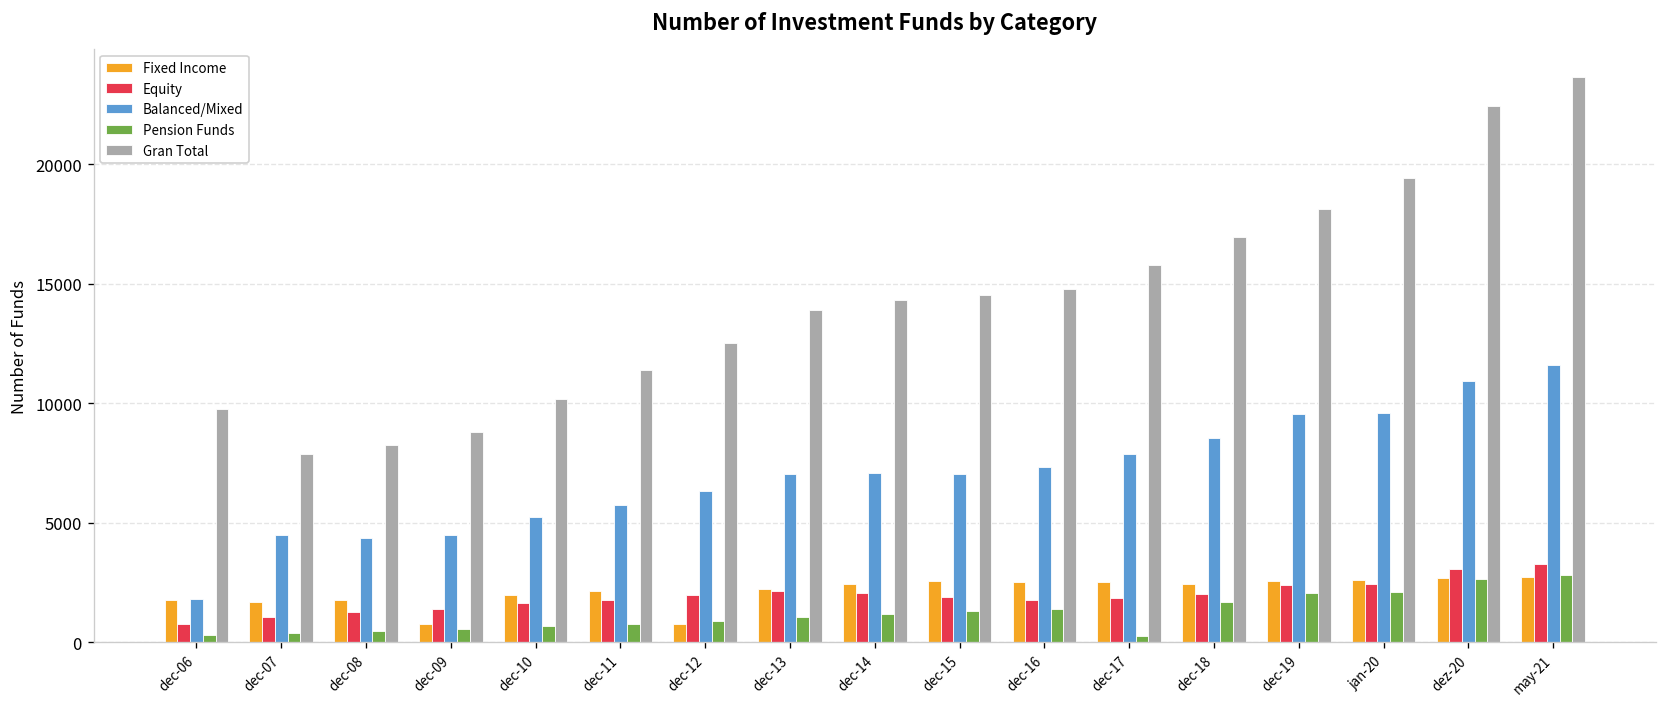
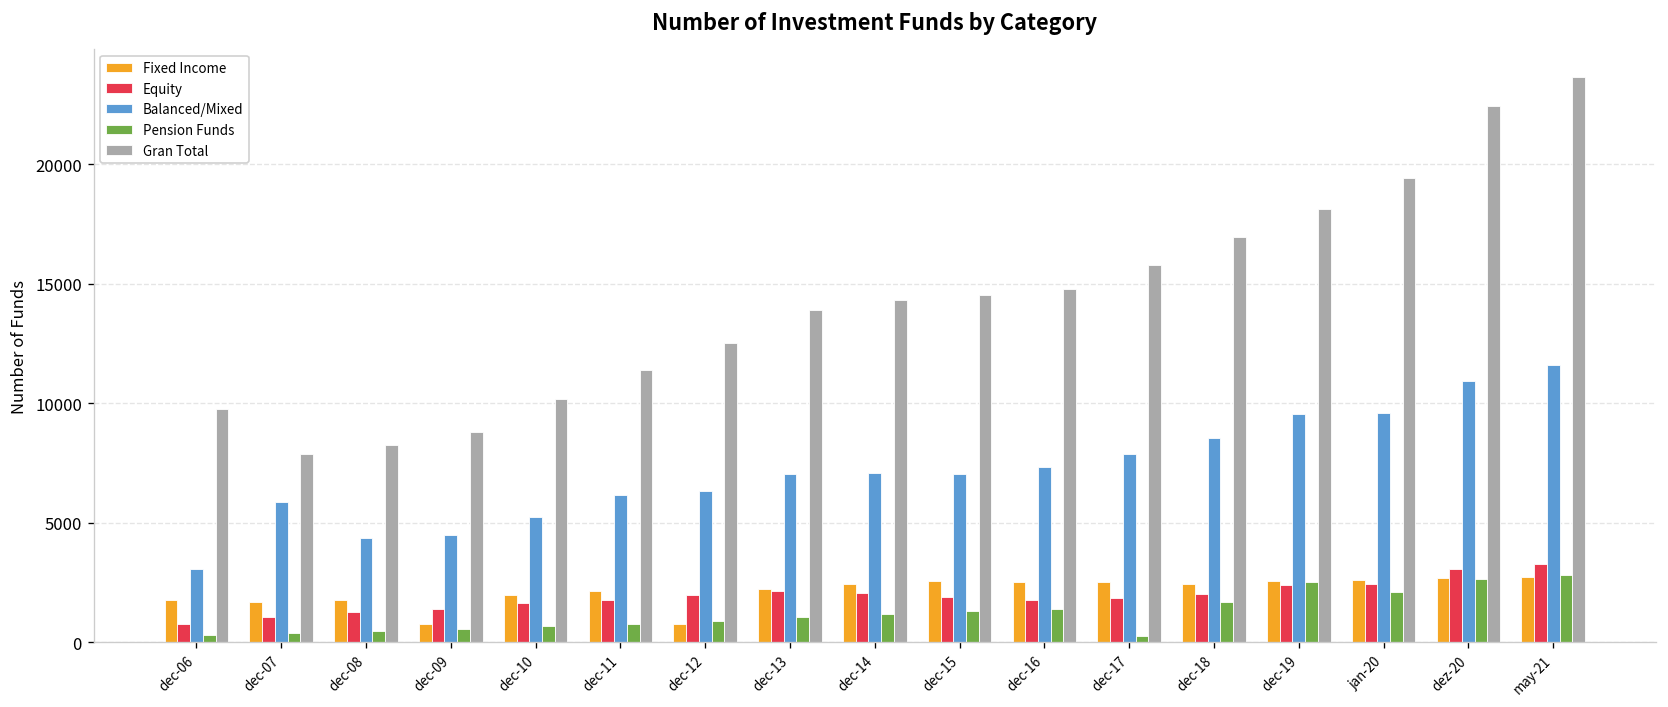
Balanced/Mixed, dec-06: 1800 -> 3100
Balanced/Mixed, dec-07: 4500 -> 5900
Balanced/Mixed, dec-11: 5800 -> 6200
Pension Funds, dec-19: 2100 -> 2500
